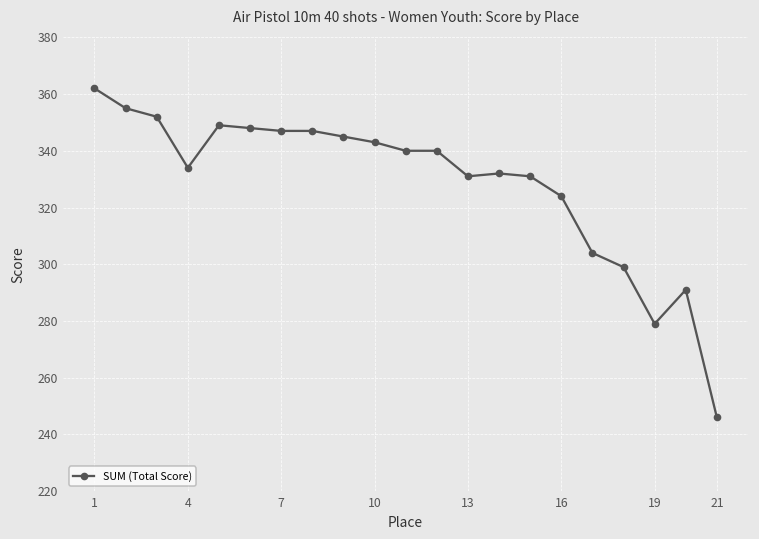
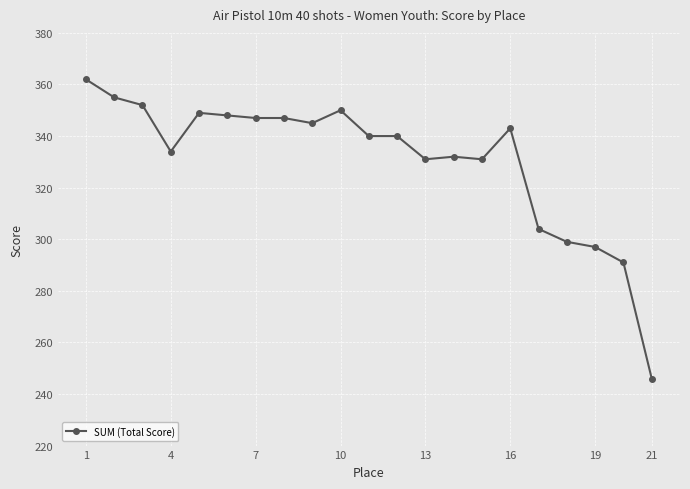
10: 343 -> 350
16: 324 -> 343
19: 279 -> 297
